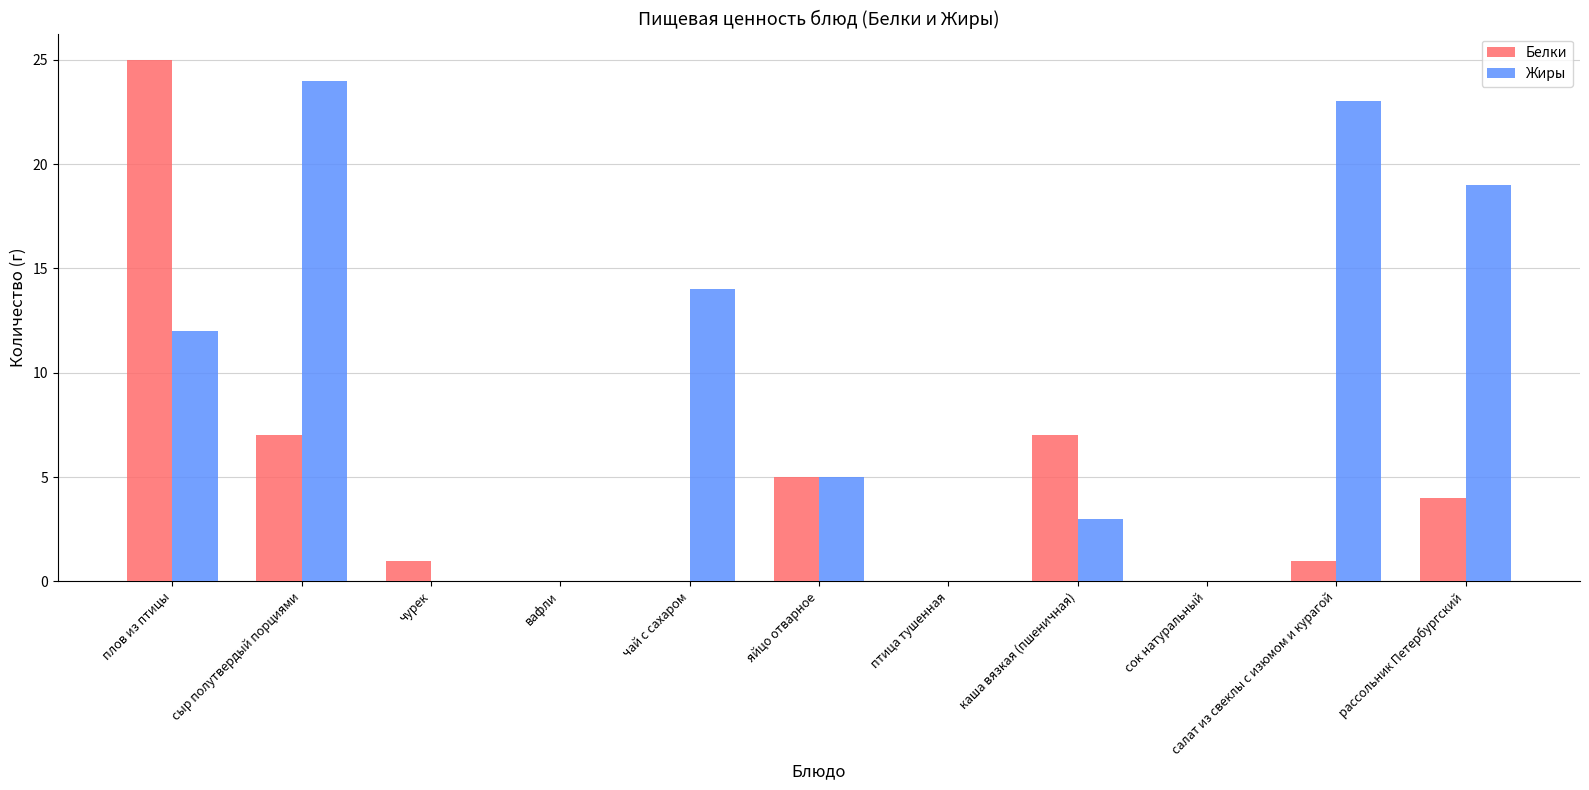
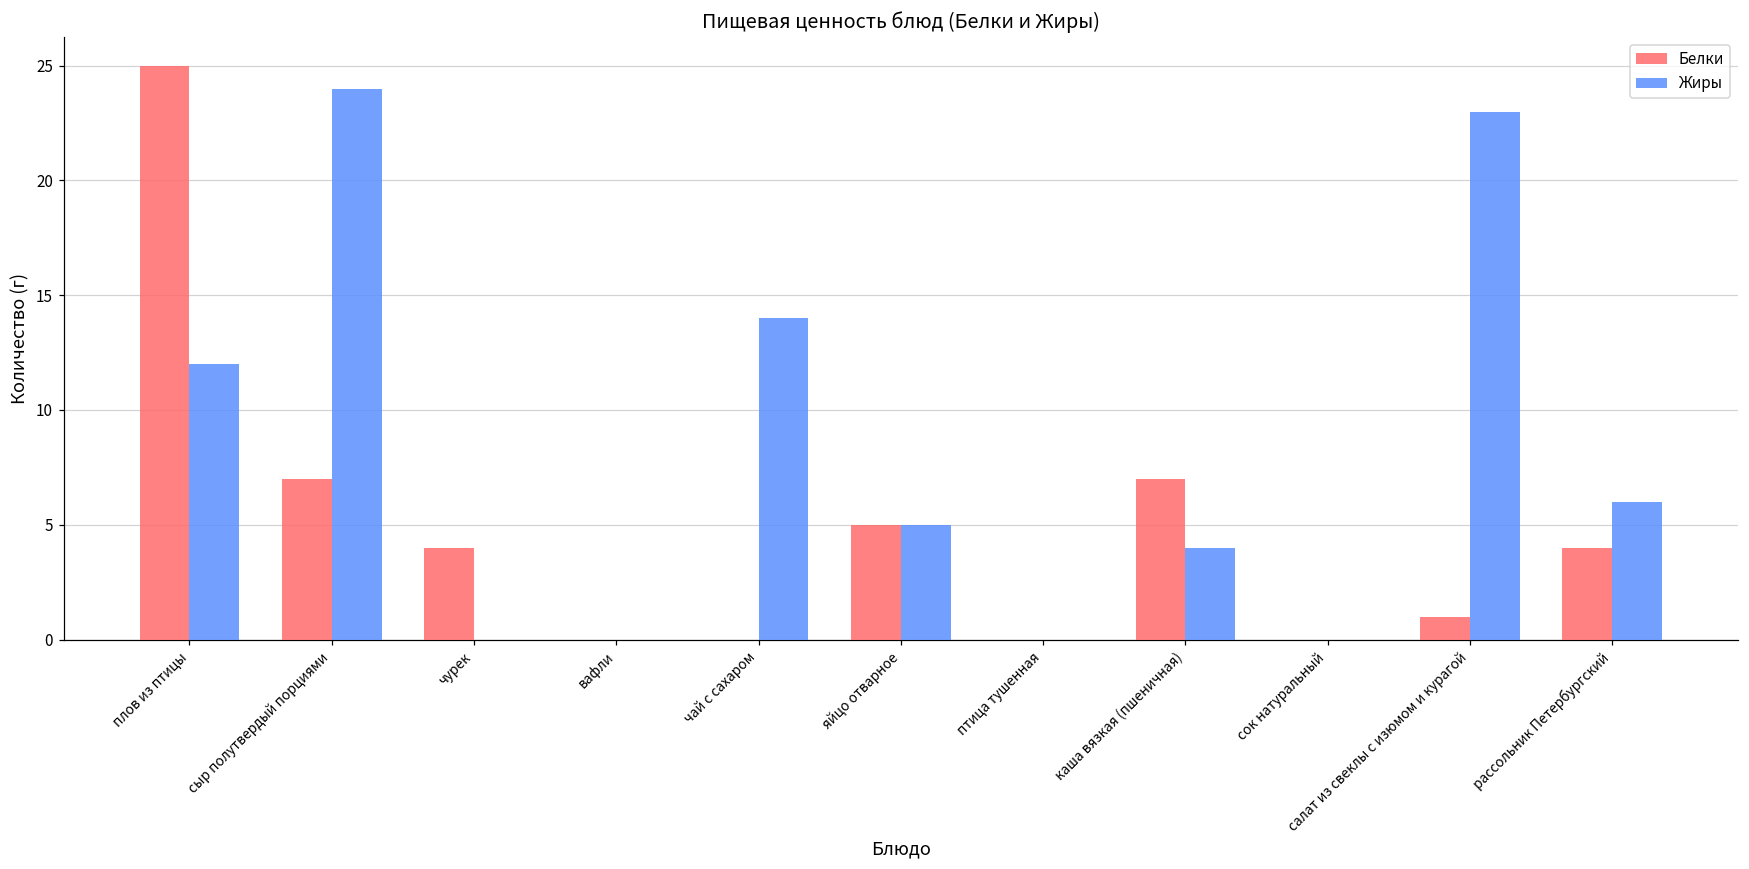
Белки, чурек: 1 -> 4
Жиры, каша вязкая (пшеничная): 3 -> 4
Жиры, рассольник Петербургский: 19 -> 6
